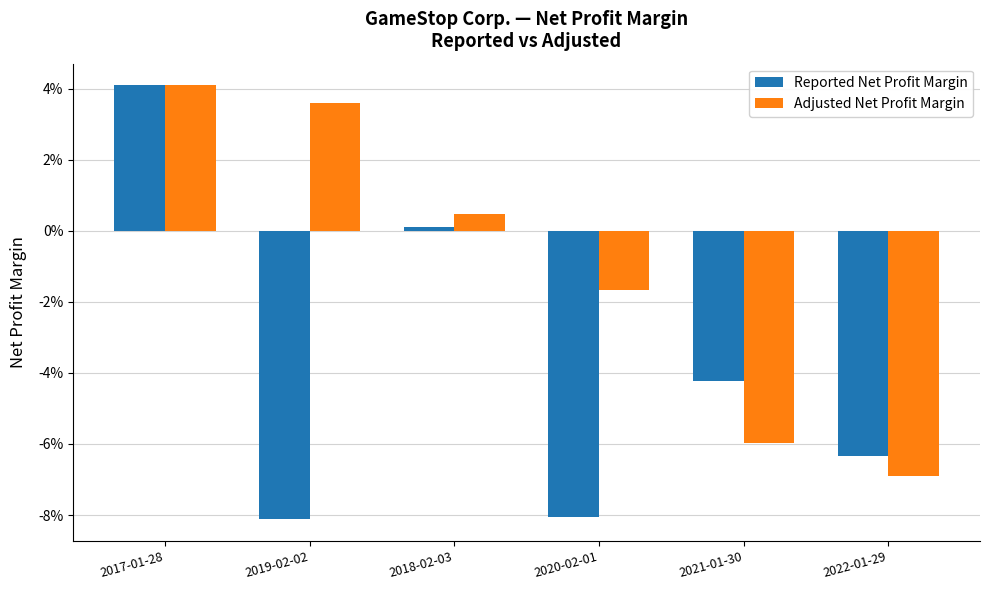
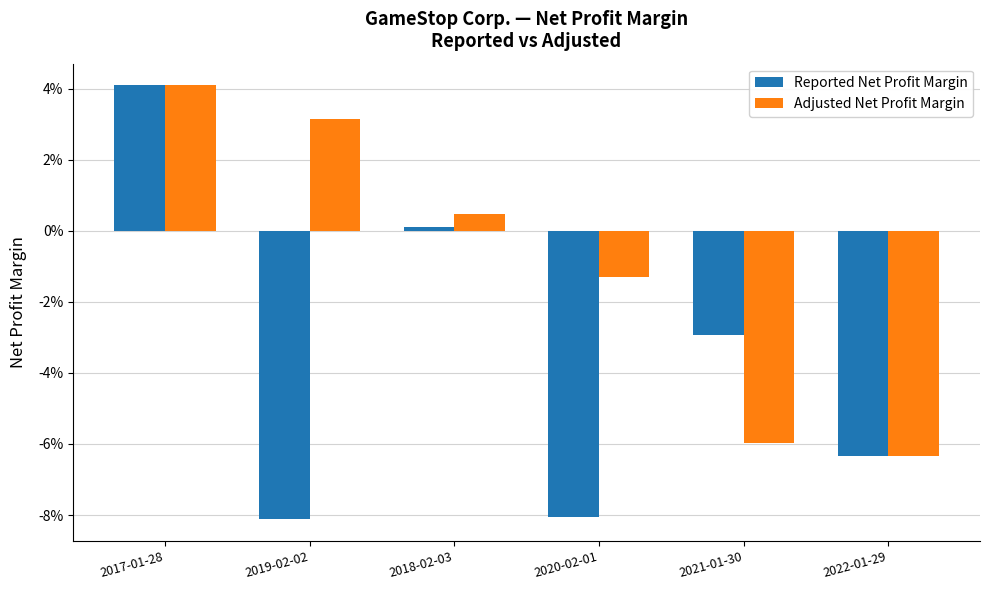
Adjusted Net Profit Margin, 2019-02-02: 3.6% -> 3.1%
Adjusted Net Profit Margin, 2020-02-01: -1.7% -> -1.3%
Reported Net Profit Margin, 2021-01-30: -4.2% -> -2.9%
Adjusted Net Profit Margin, 2022-01-29: -6.9% -> -6.3%
